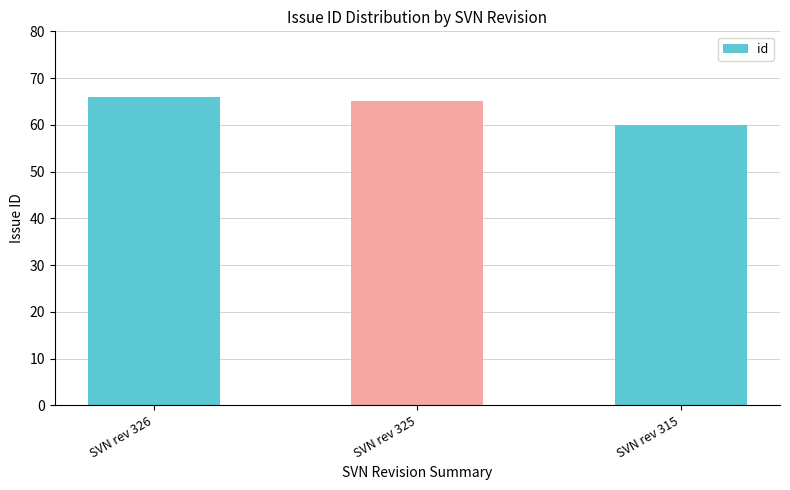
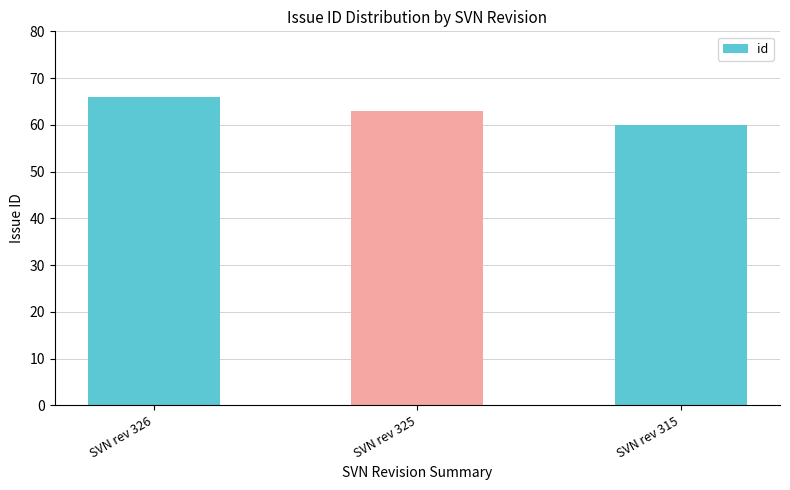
SVN rev 325: 65 -> 63
